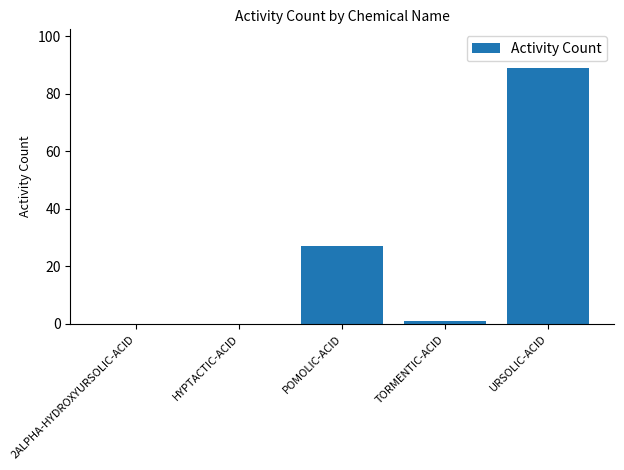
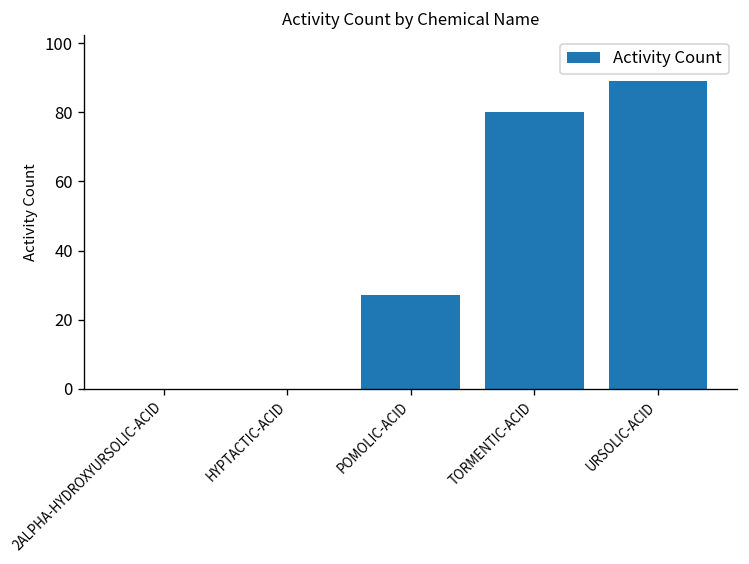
TORMENTIC-ACID: 1 -> 80
